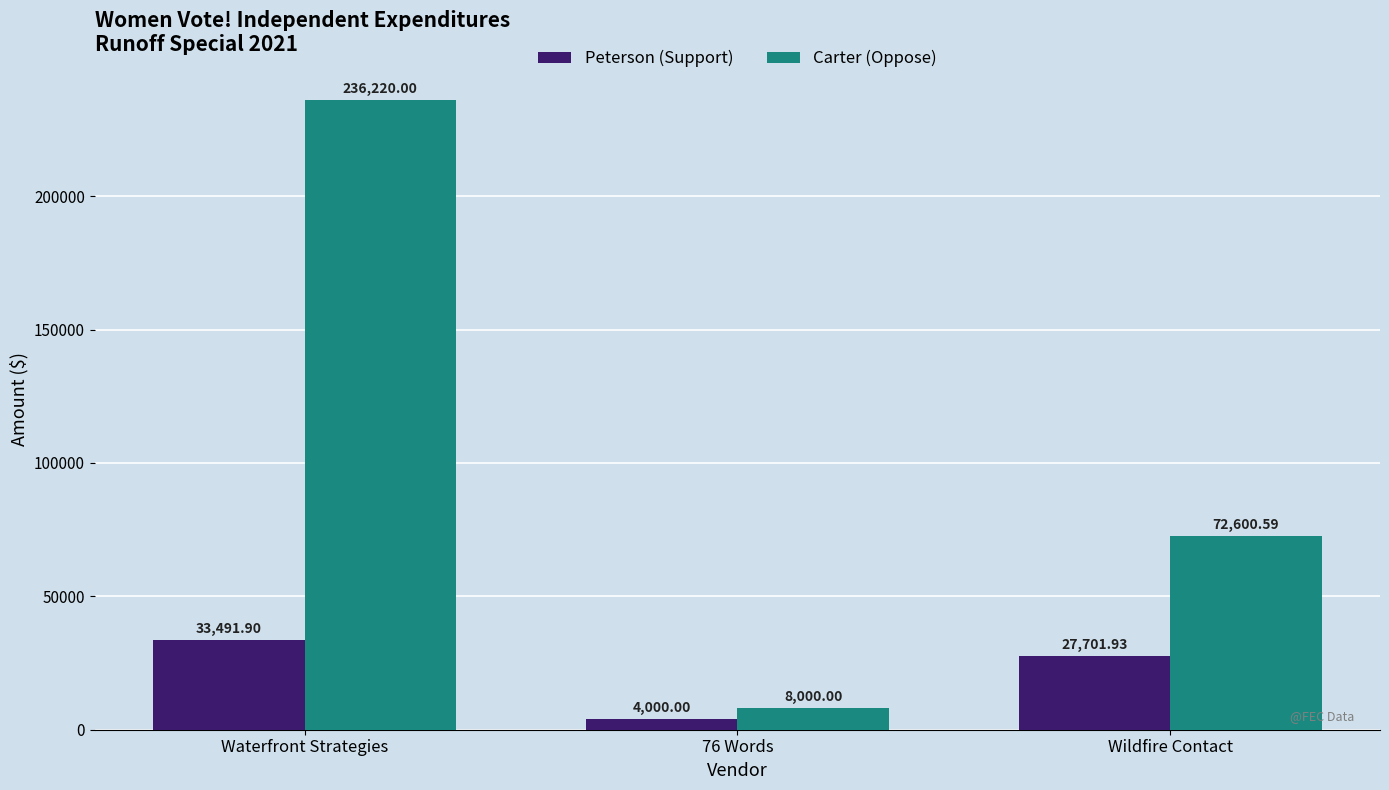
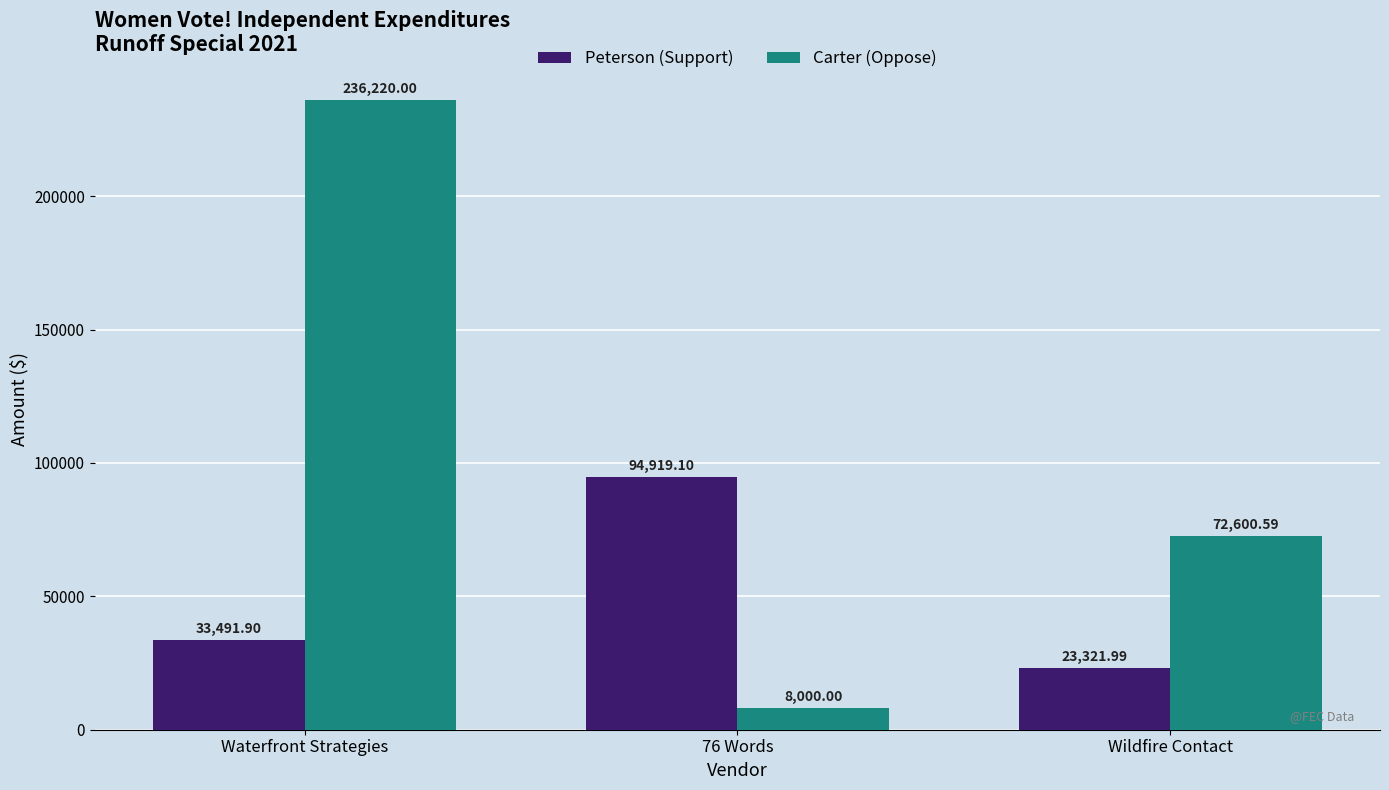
Peterson (Support), 76 Words: 4,000.00 -> 94,919.10
Peterson (Support), Wildfire Contact: 27,701.93 -> 23,321.99
